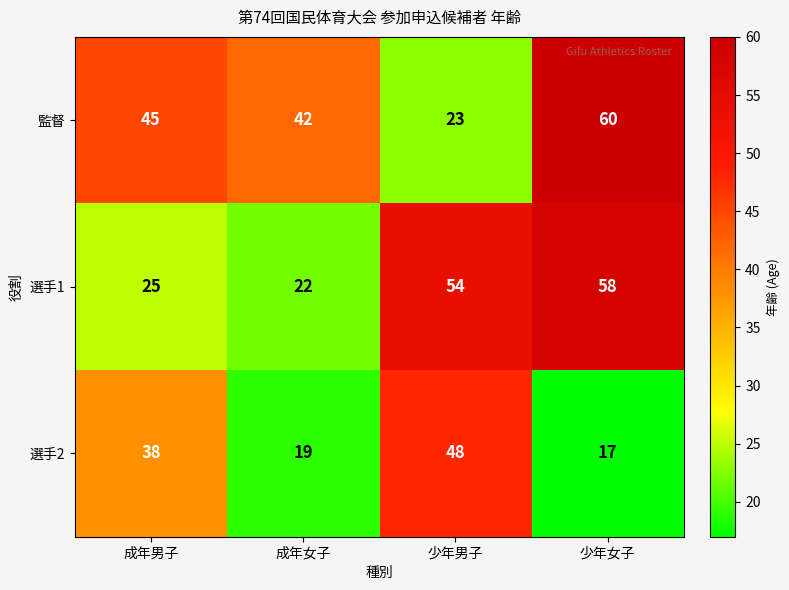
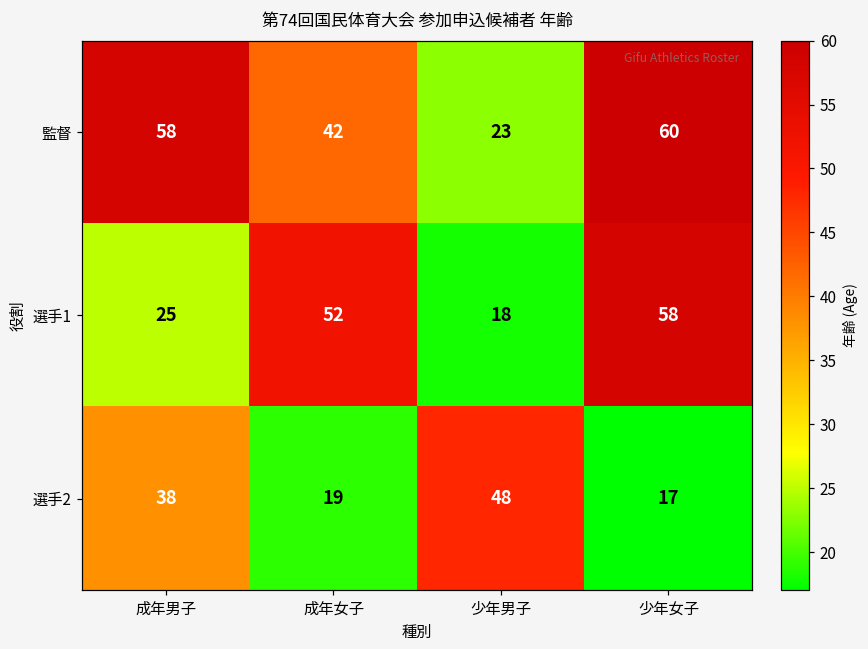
監督, 成年男子: 45 -> 58
選手1, 成年女子: 22 -> 52
選手1, 少年男子: 54 -> 18
